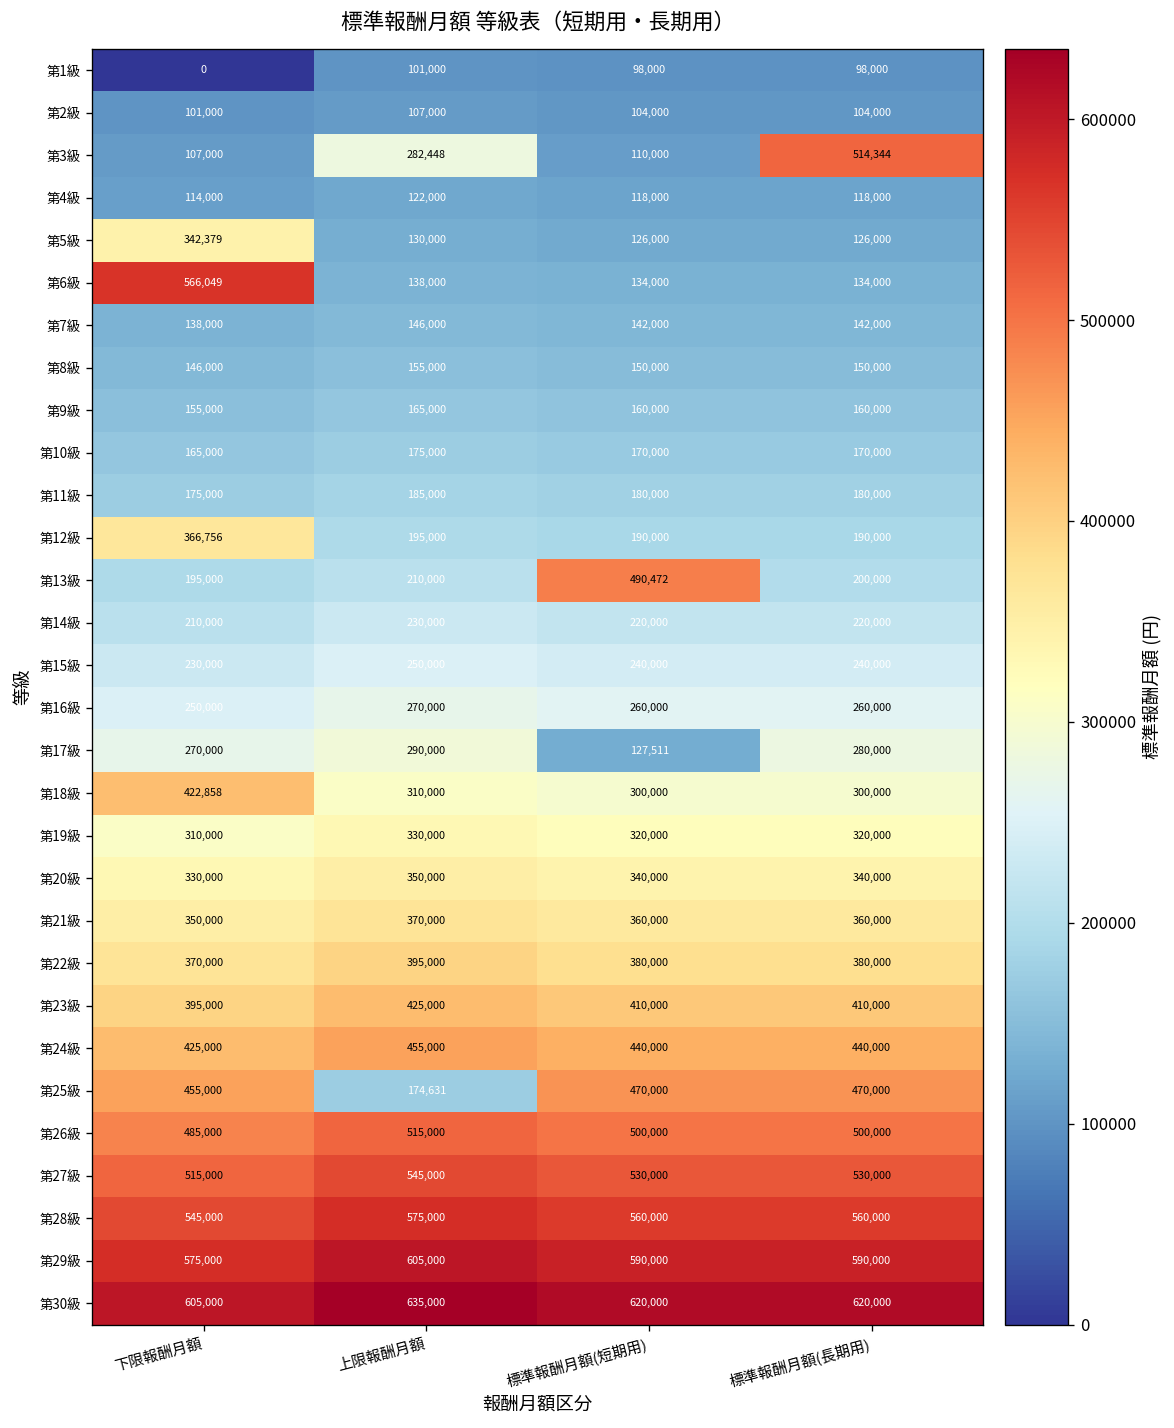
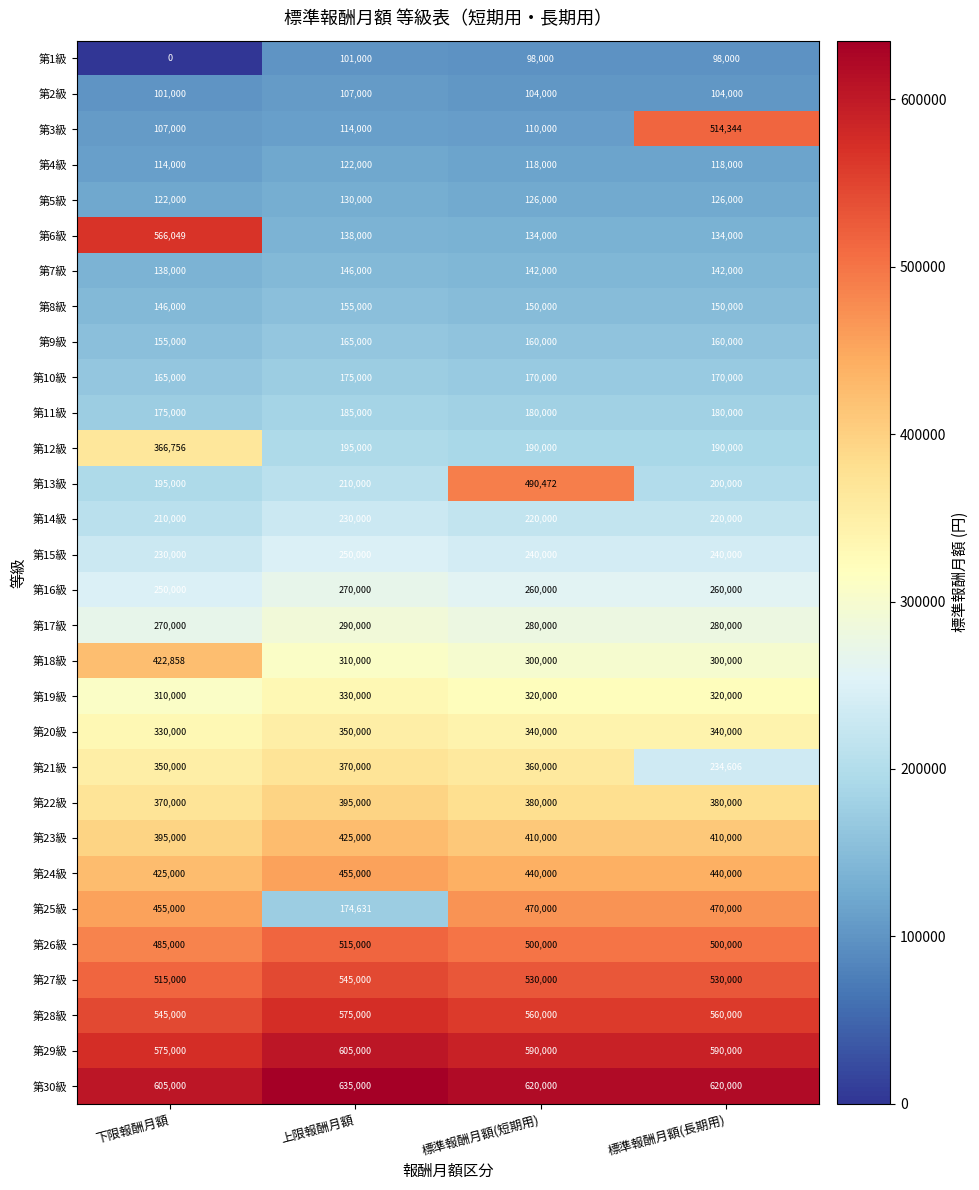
第3級, 上限報酬月額: 282,448 -> 114,000
第5級, 下限報酬月額: 342,379 -> 122,000
第17級, 標準報酬月額(短期用): 127,511 -> 280,000
第21級, 標準報酬月額(長期用): 360,000 -> 234,606
